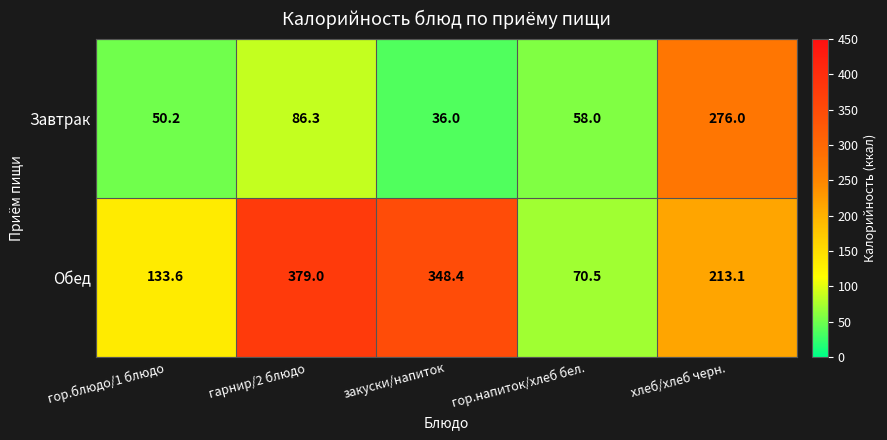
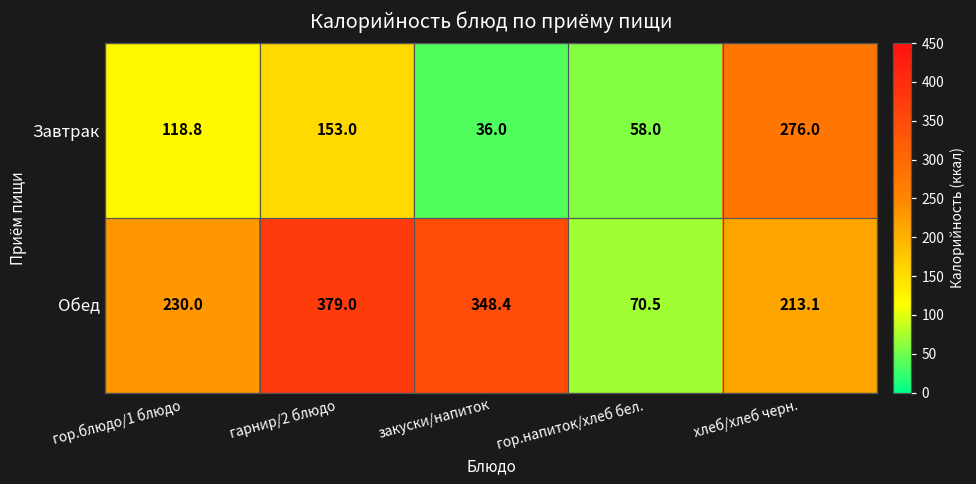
Завтрак, гор.блюдо/1 блюдо: 50.2 -> 118.8
Завтрак, гарнир/2 блюдо: 86.3 -> 153.0
Обед, гор.блюдо/1 блюдо: 133.6 -> 230.0
